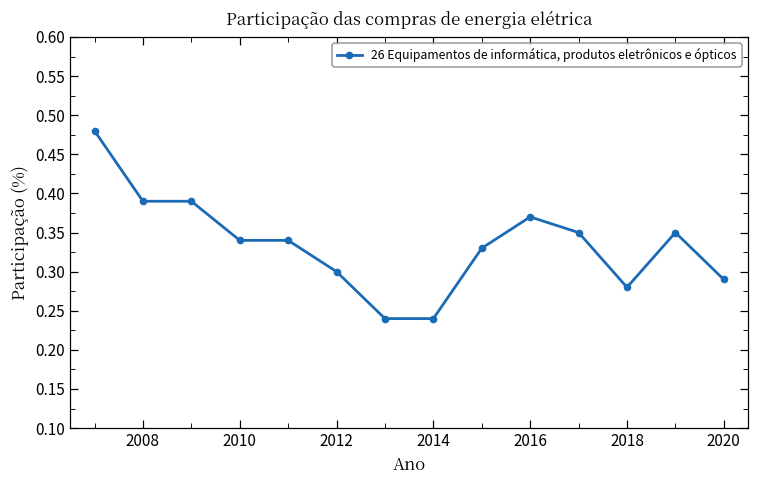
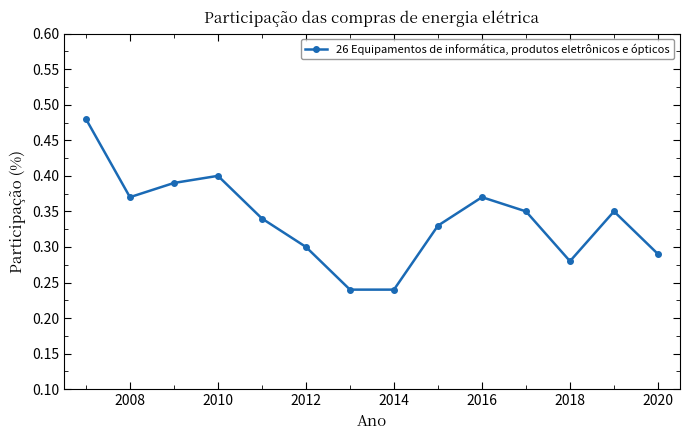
2008: 0.39 -> 0.37
2010: 0.34 -> 0.40
